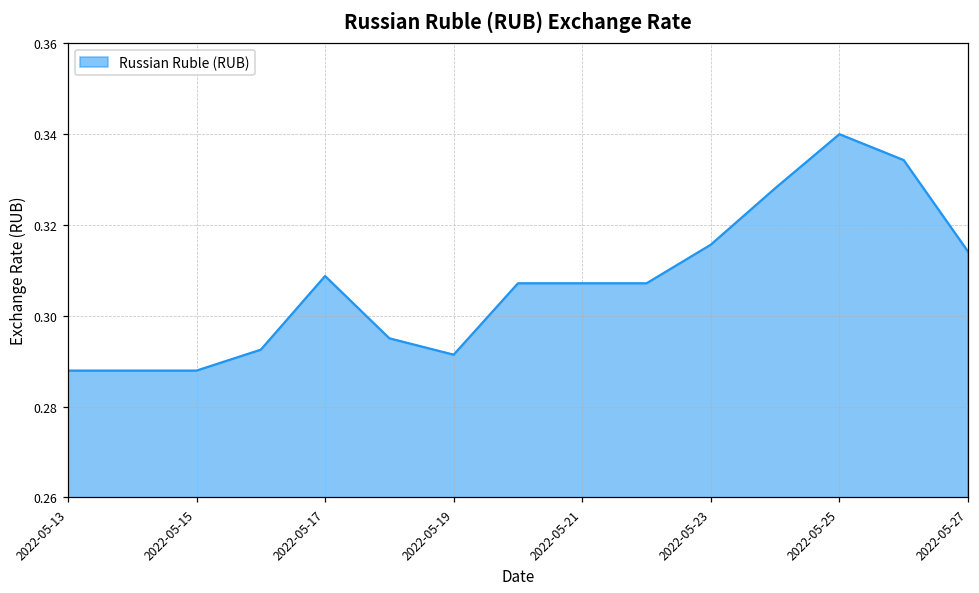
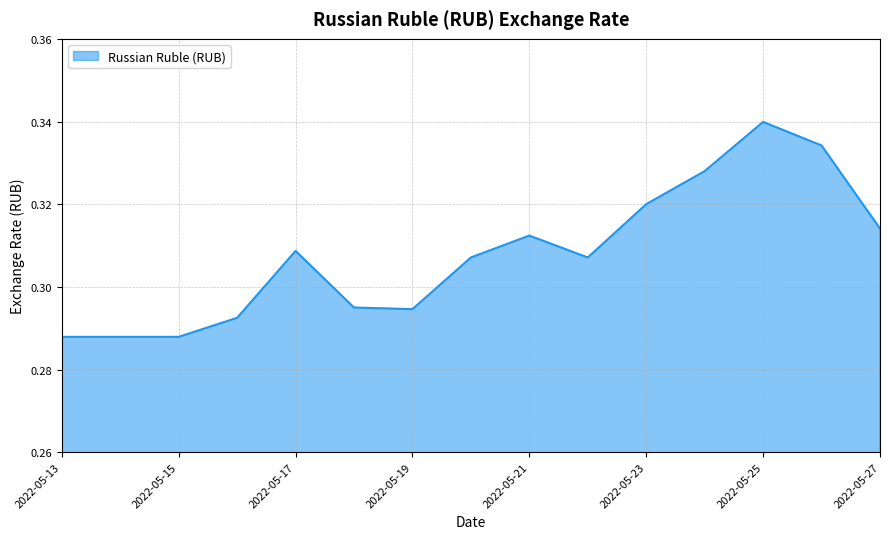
2022-05-19: 0.291 -> 0.295
2022-05-21: 0.307 -> 0.312
2022-05-23: 0.316 -> 0.320
